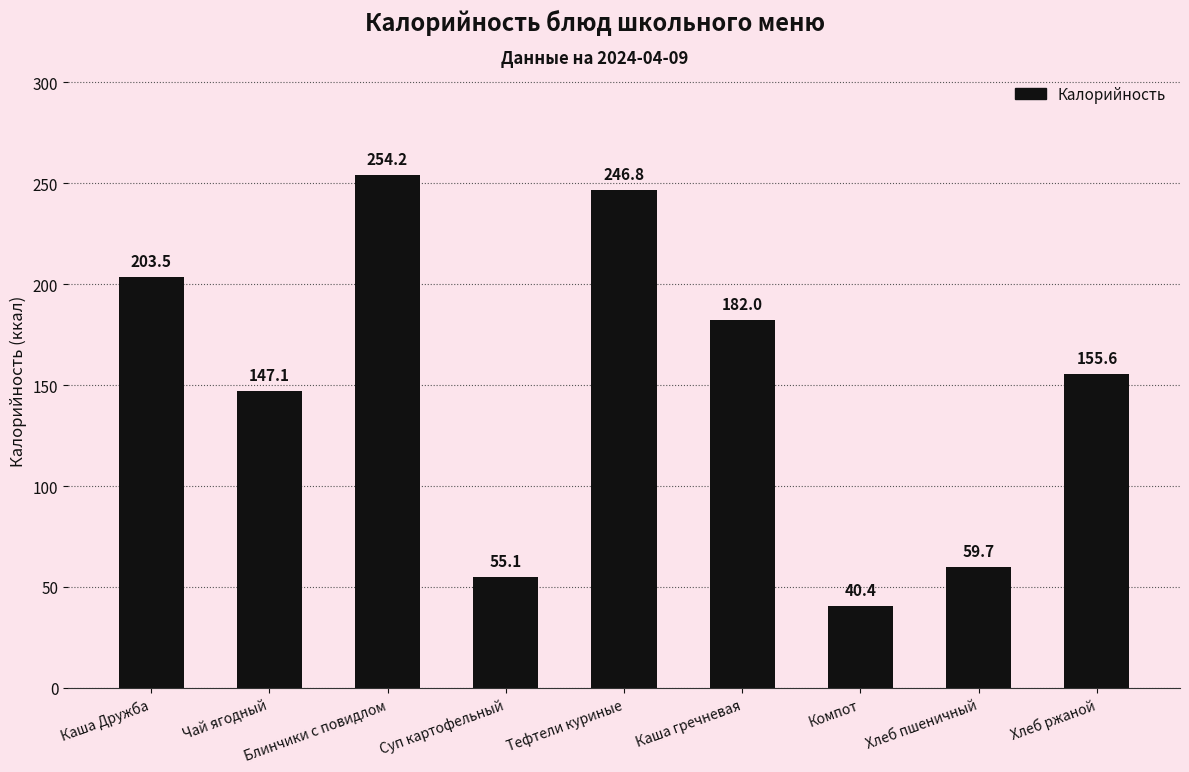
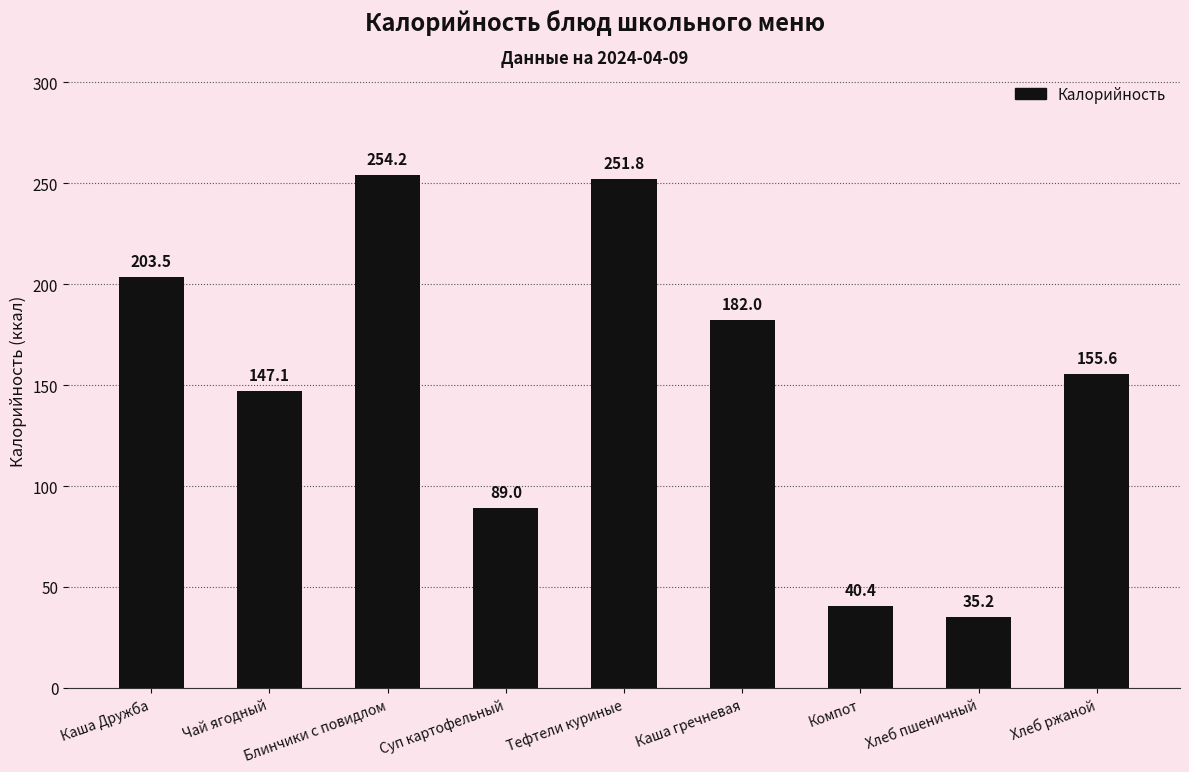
Суп картофельный: 55.1 -> 89.0
Тефтели куриные: 246.8 -> 251.8
Хлеб пшеничный: 59.7 -> 35.2
